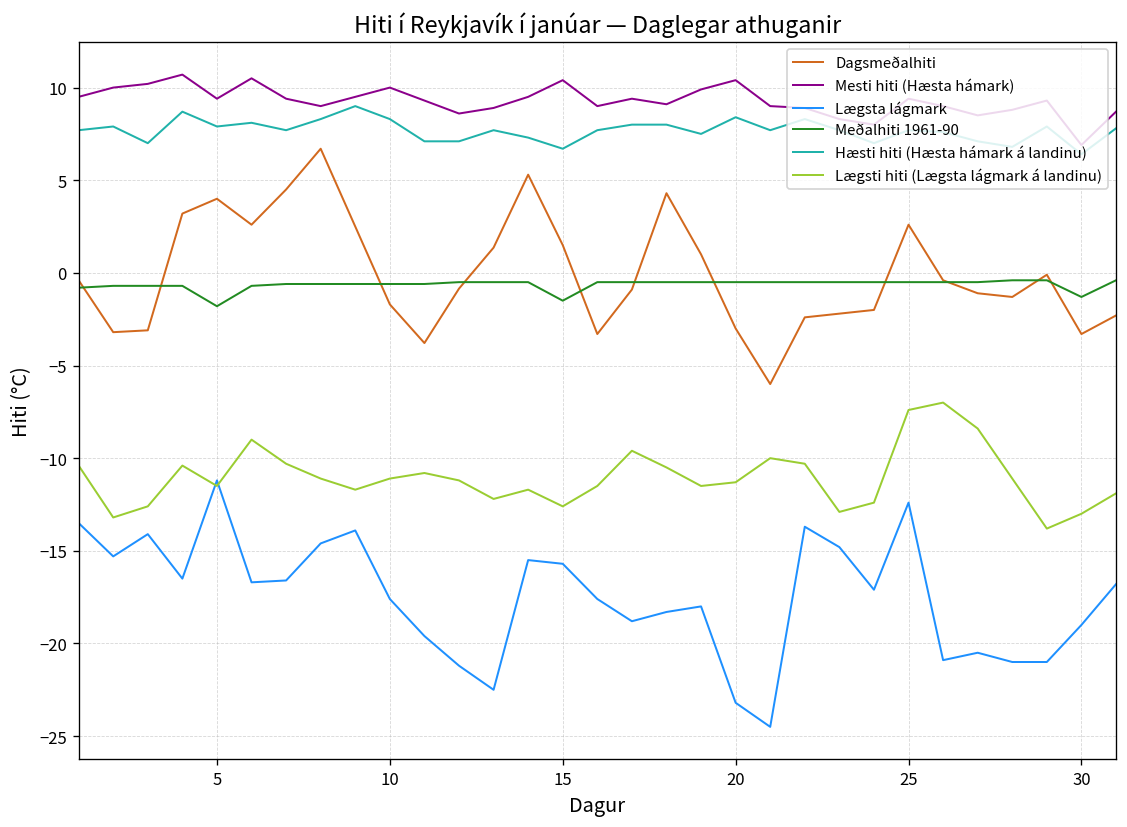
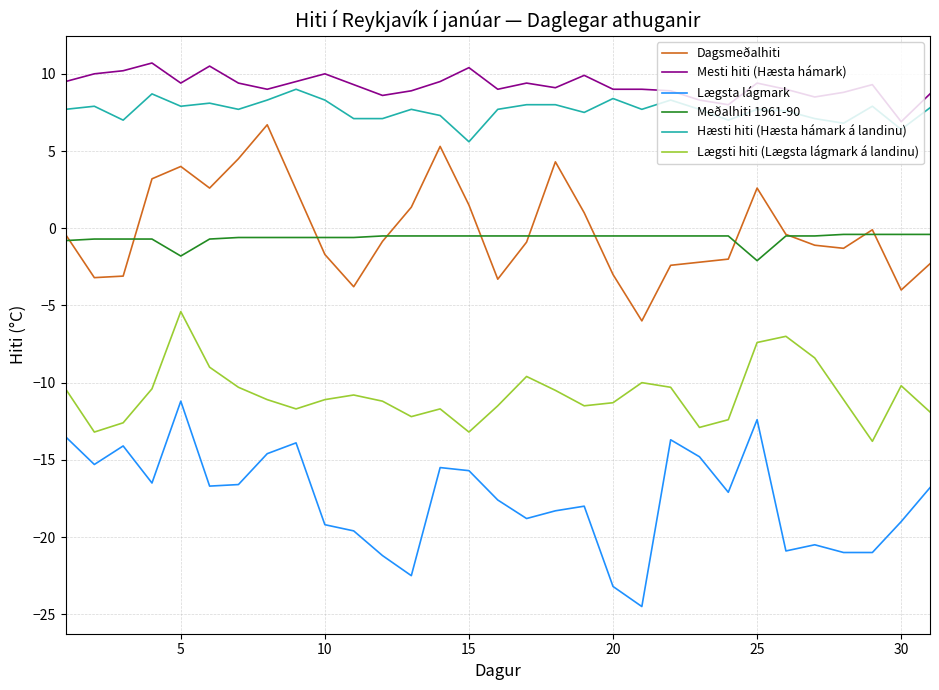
Lægsti hiti (Lægsta lágmark á landinu), 5: -11.5 -> -5.4
Lægsta lágmark, 10: -17.6 -> -19.2
Meðalhiti 1961-90, 15: -1.5 -> -0.5
Hæsti hiti (Hæsta hámark á landinu), 15: 6.7 -> 5.6
Lægsti hiti (Lægsta lágmark á landinu), 15: -12.6 -> -13.2
Mesti hiti (Hæsta hámark), 20: 10.4 -> 9.0
Meðalhiti 1961-90, 25: -0.5 -> -2.1
Dagsmeðalhiti, 30: -3.3 -> -4.0
Meðalhiti 1961-90, 30: -1.3 -> -0.4
Lægsti hiti (Lægsta lágmark á landinu), 30: -13.0 -> -10.2
